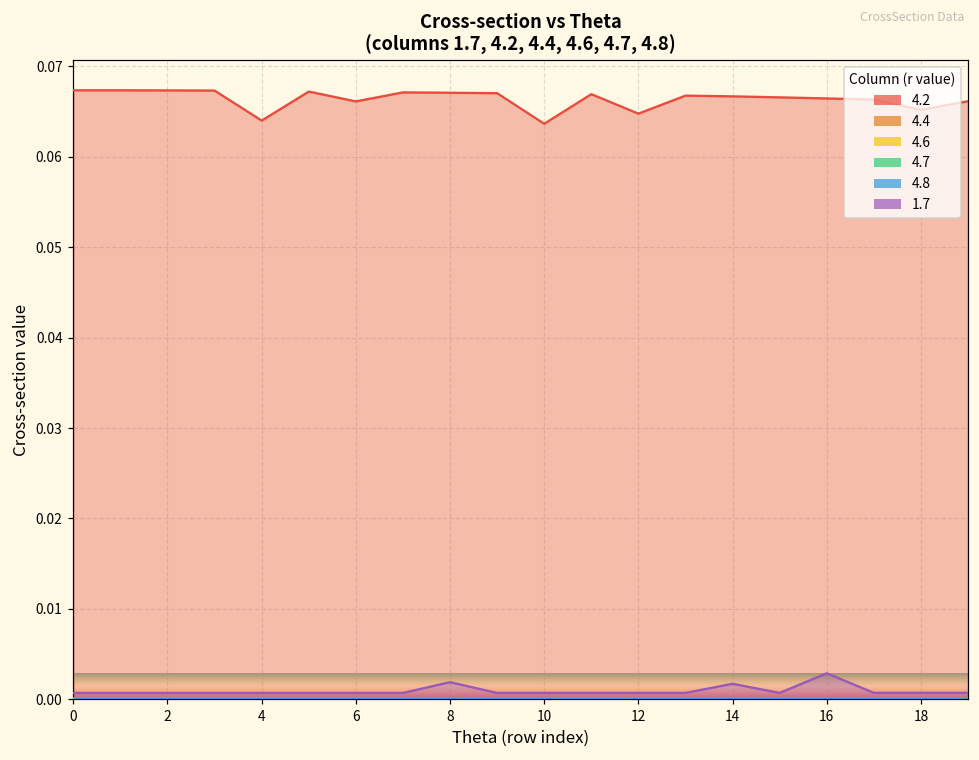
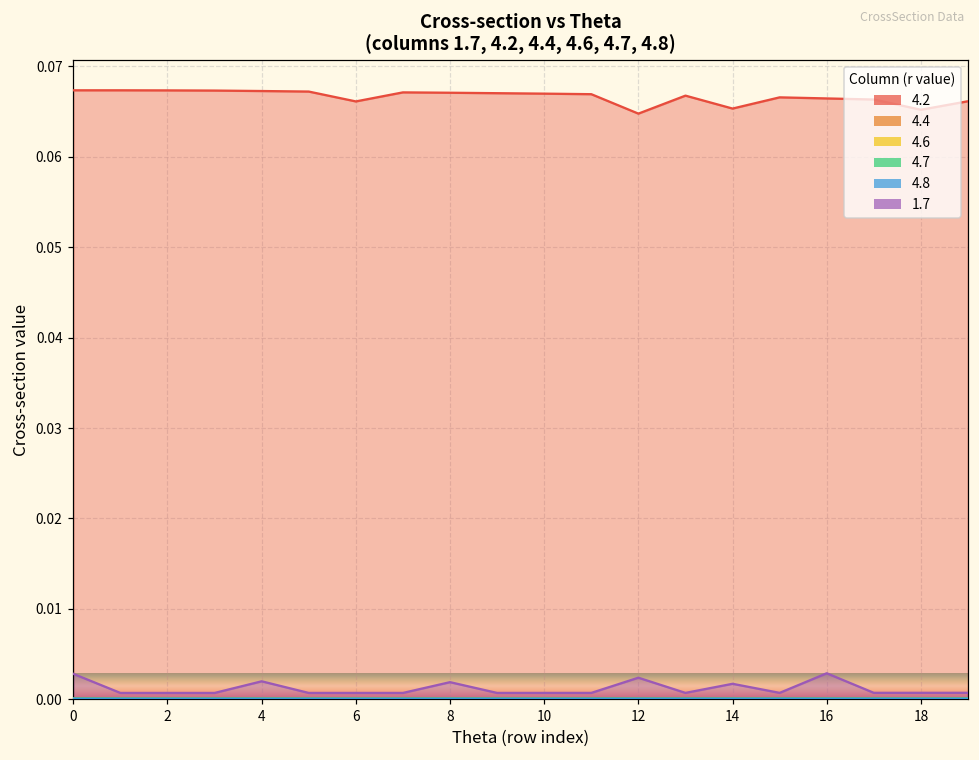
1.7, 0: 0.001 -> 0.003
4.2, 4: 0.064 -> 0.067
1.7, 4: 0.001 -> 0.002
4.2, 10: 0.064 -> 0.067
1.7, 12: 0.001 -> 0.002
4.2, 14: 0.067 -> 0.065
